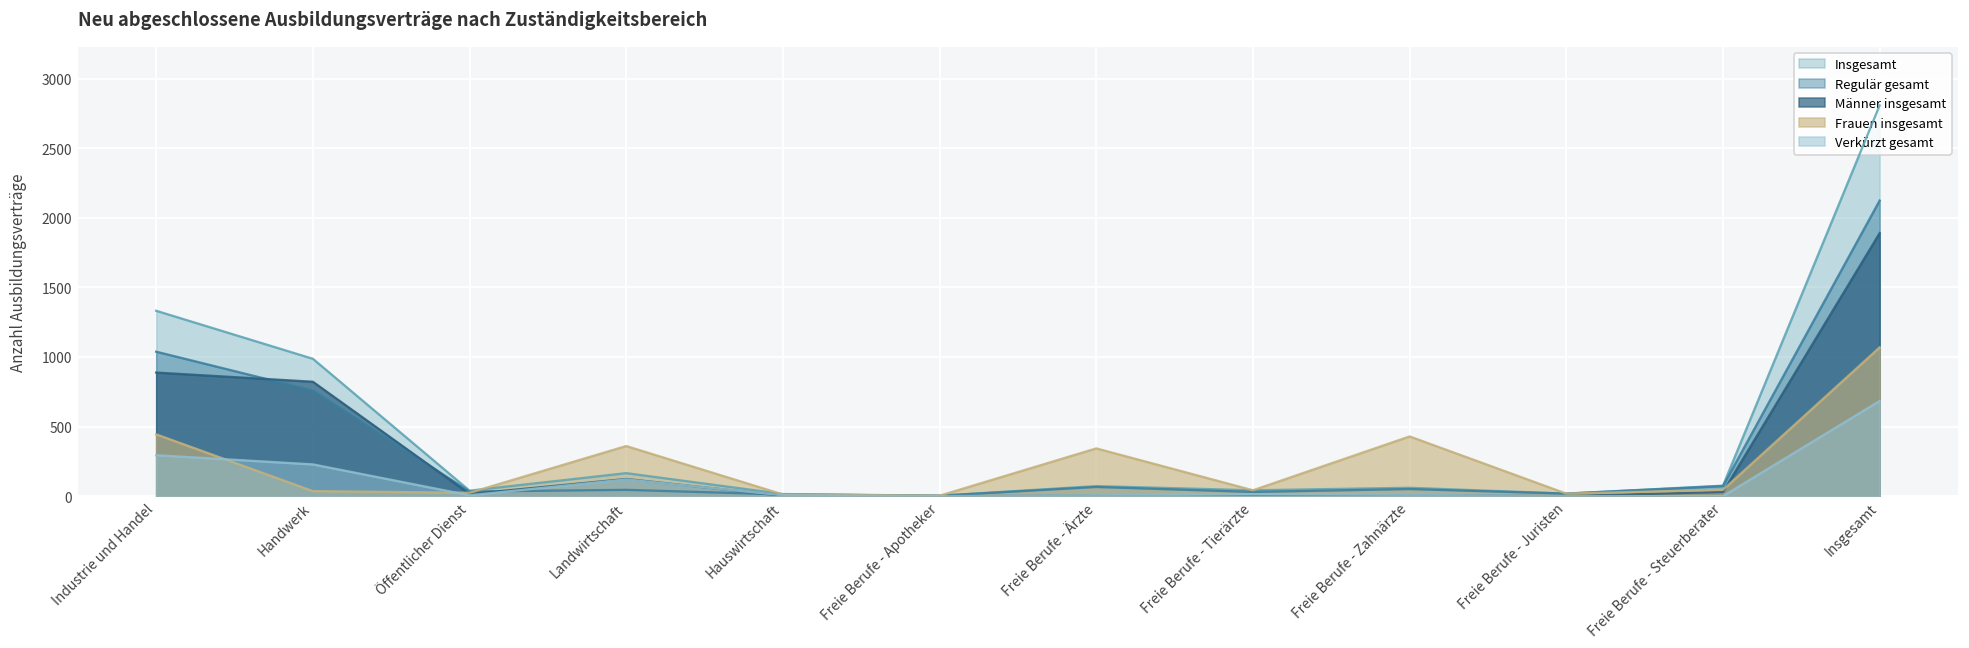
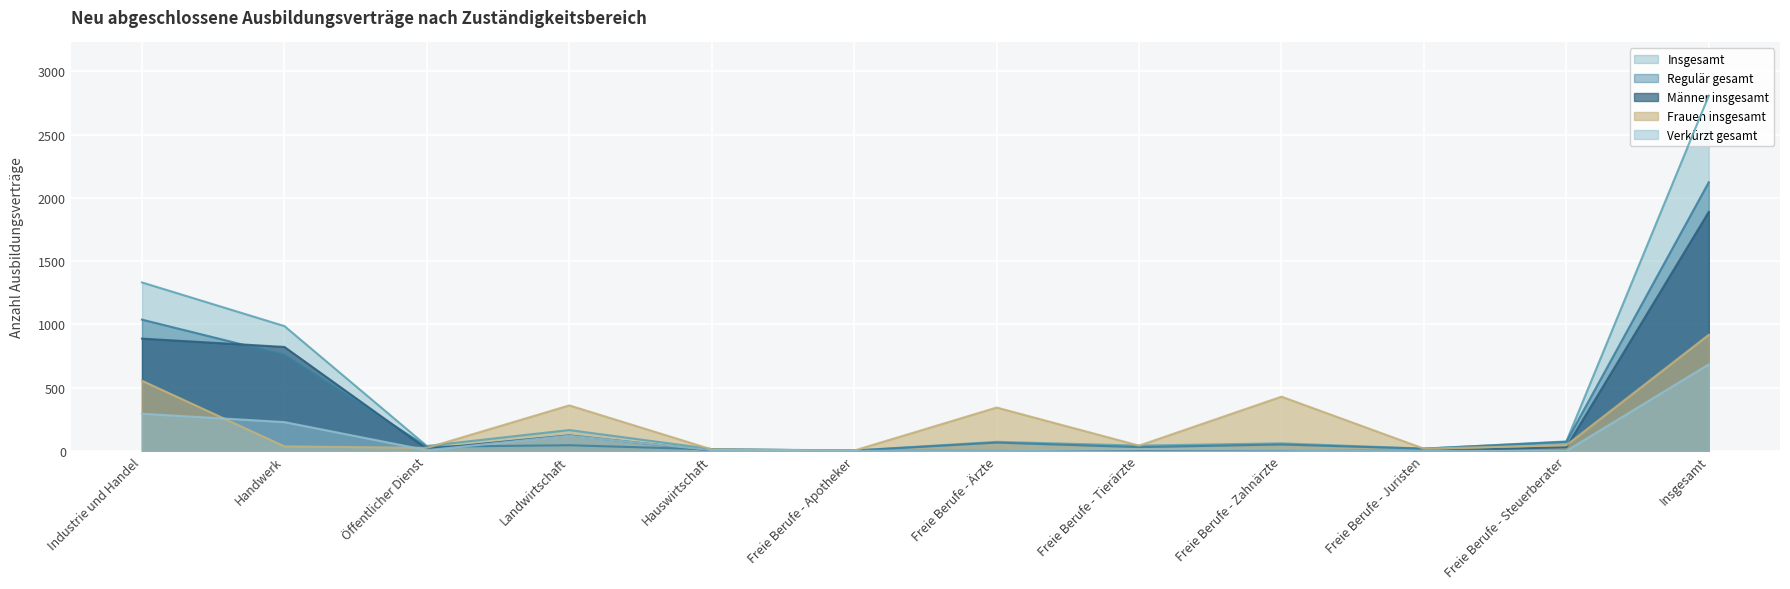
Frauen insgesamt, Industrie und Handel: 440 -> 560
Frauen insgesamt, Insgesamt: 1070 -> 920
